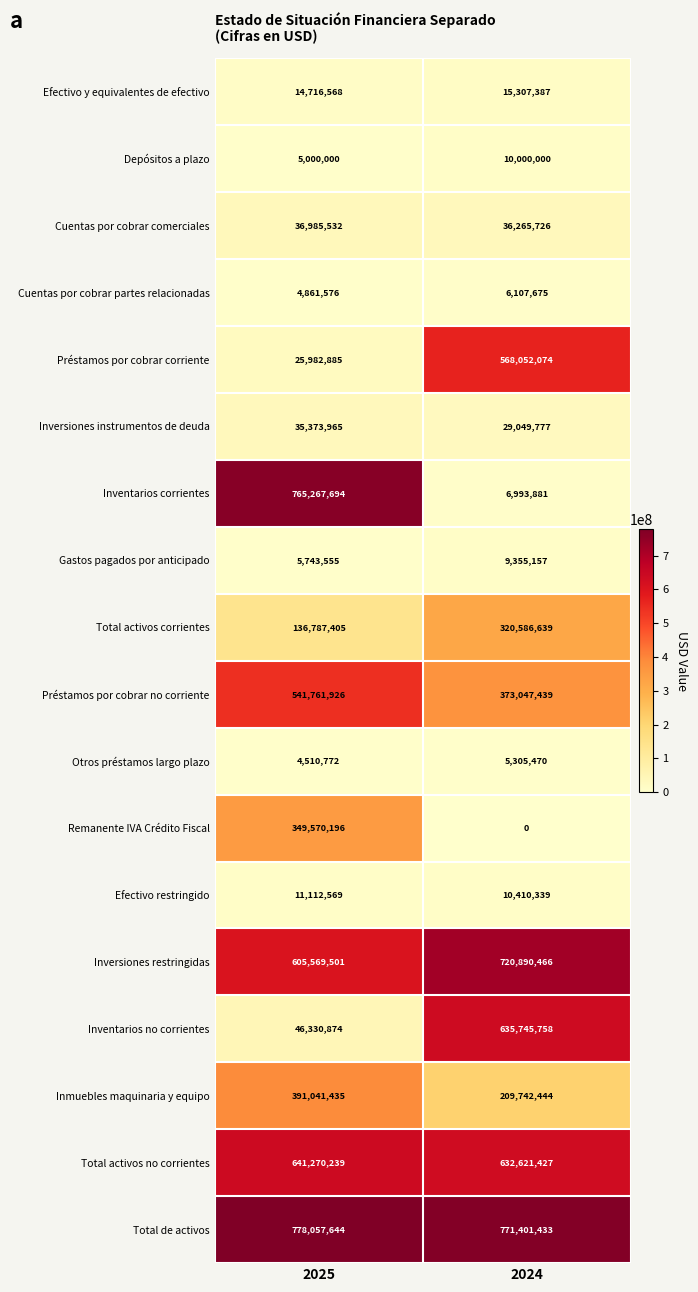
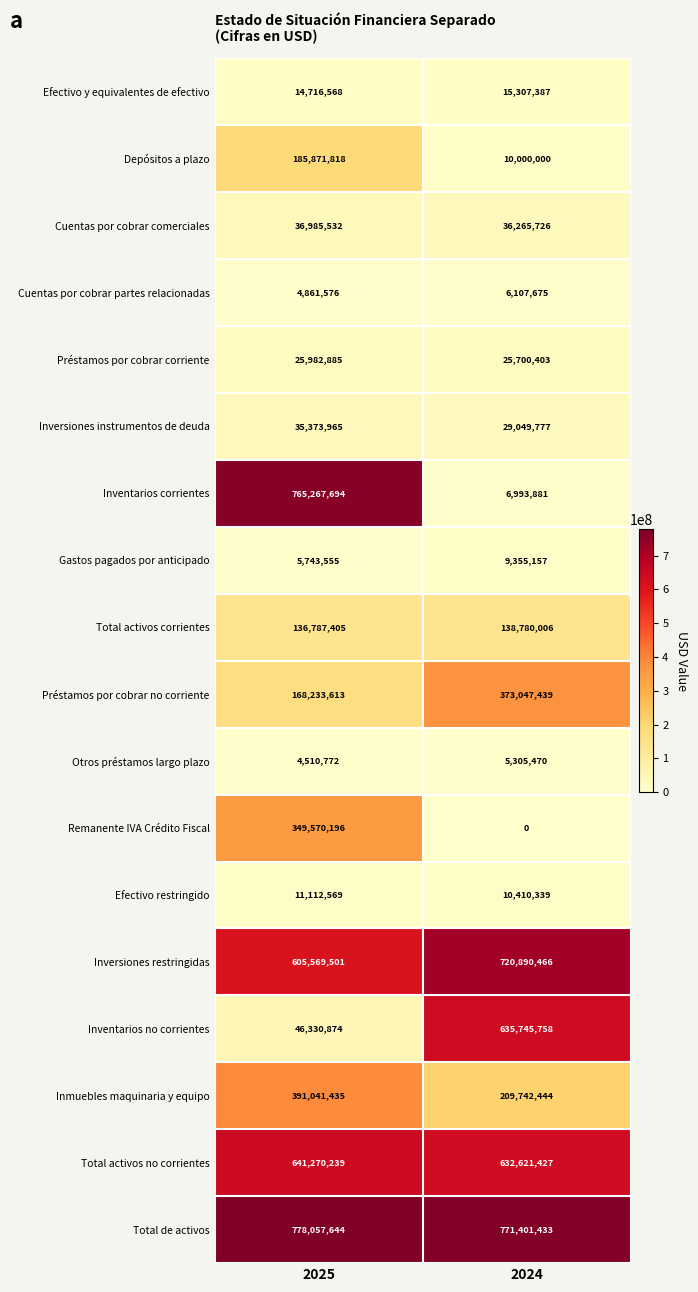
Depósitos a plazo, 2025: 5,000,000 -> 185,871,818
Préstamos por cobrar corriente, 2024: 568,052,074 -> 25,700,403
Total activos corrientes, 2024: 320,586,639 -> 138,780,006
Préstamos por cobrar no corriente, 2025: 541,761,926 -> 168,233,613
